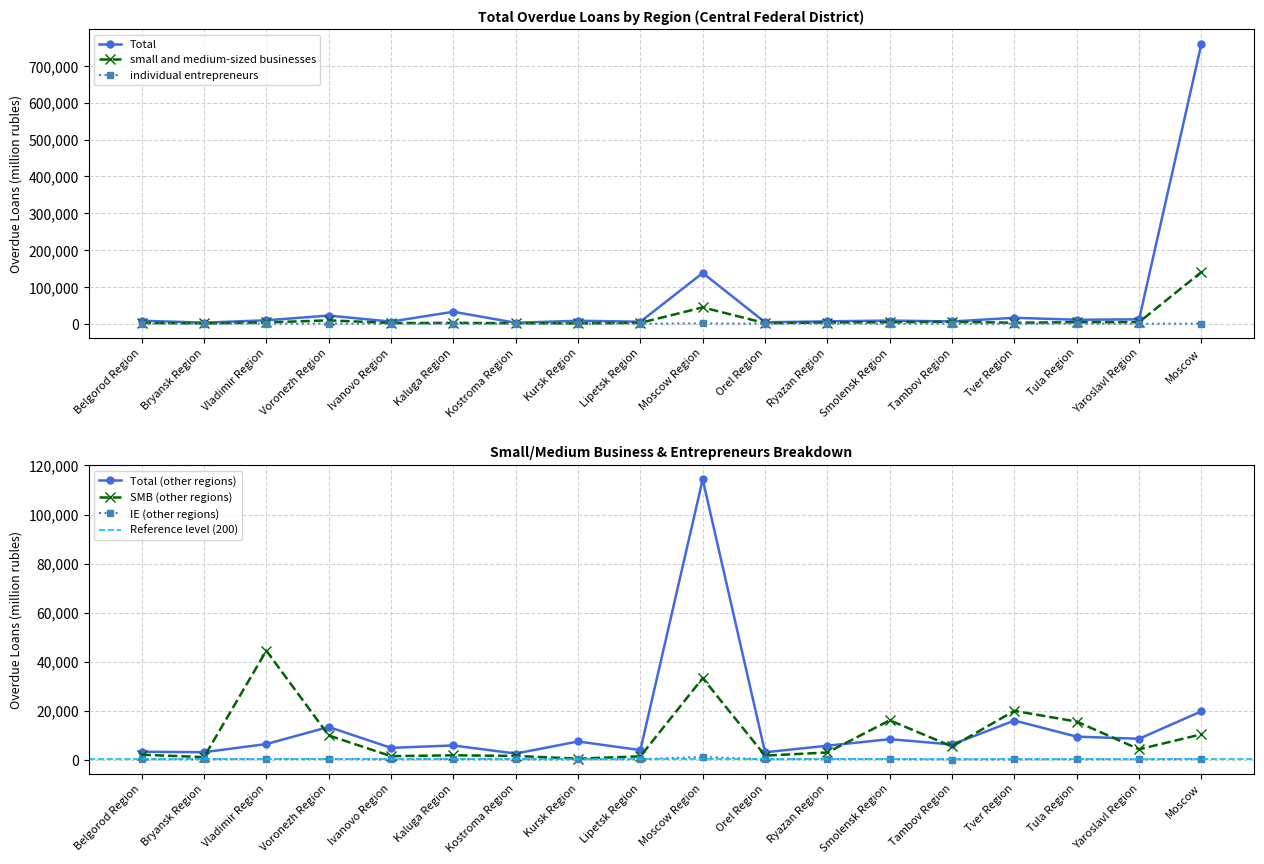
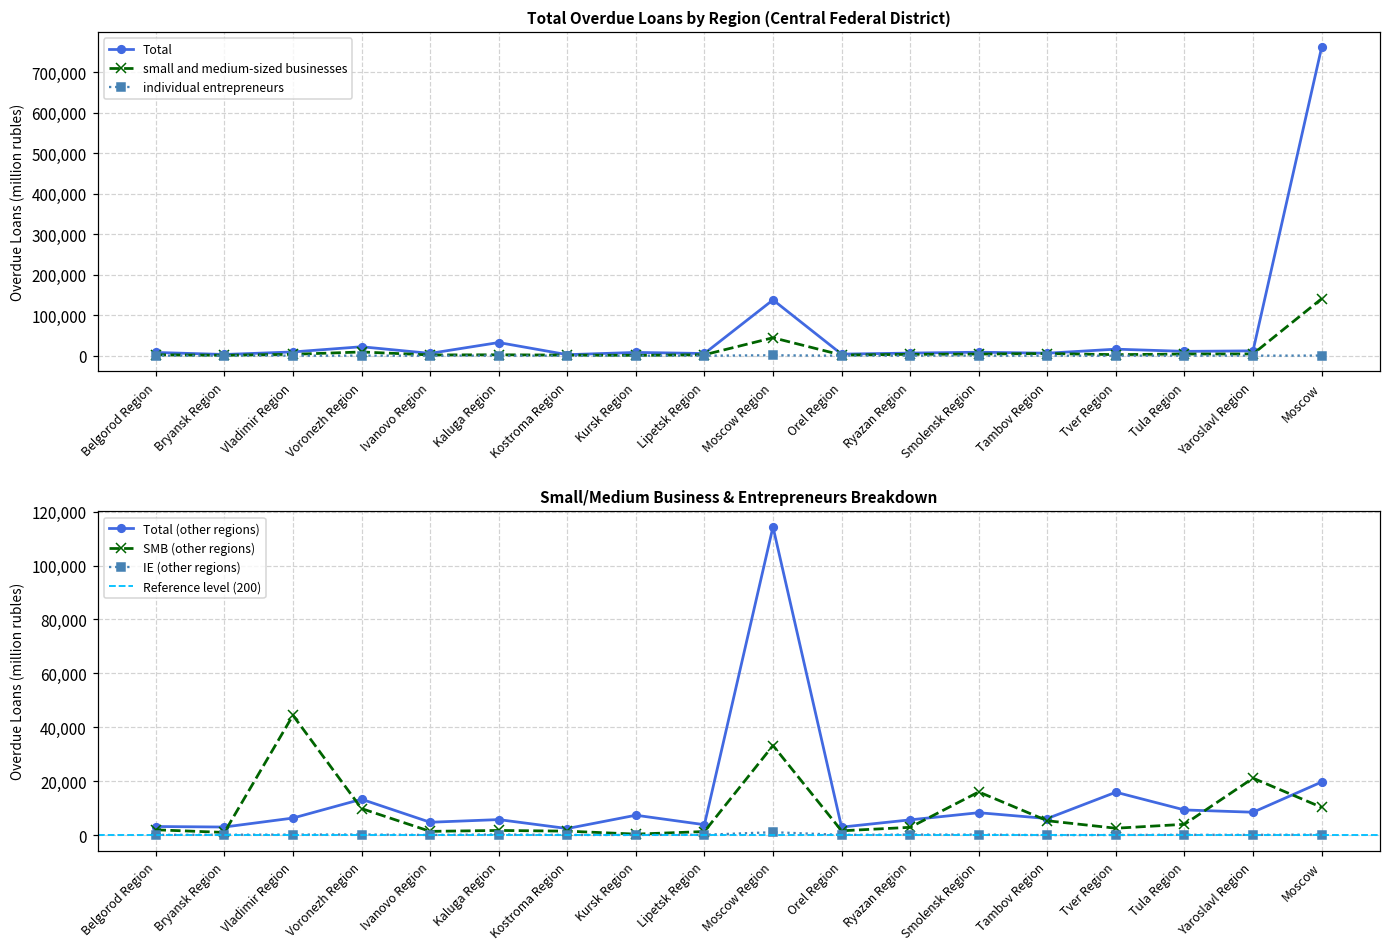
Small/Medium Business & Entrepreneurs Breakdown, SMB (other regions), Tver Region: 20,000 -> 3,000
Small/Medium Business & Entrepreneurs Breakdown, SMB (other regions), Tula Region: 16,000 -> 4,000
Small/Medium Business & Entrepreneurs Breakdown, SMB (other regions), Yaroslavl Region: 4,000 -> 21,000
